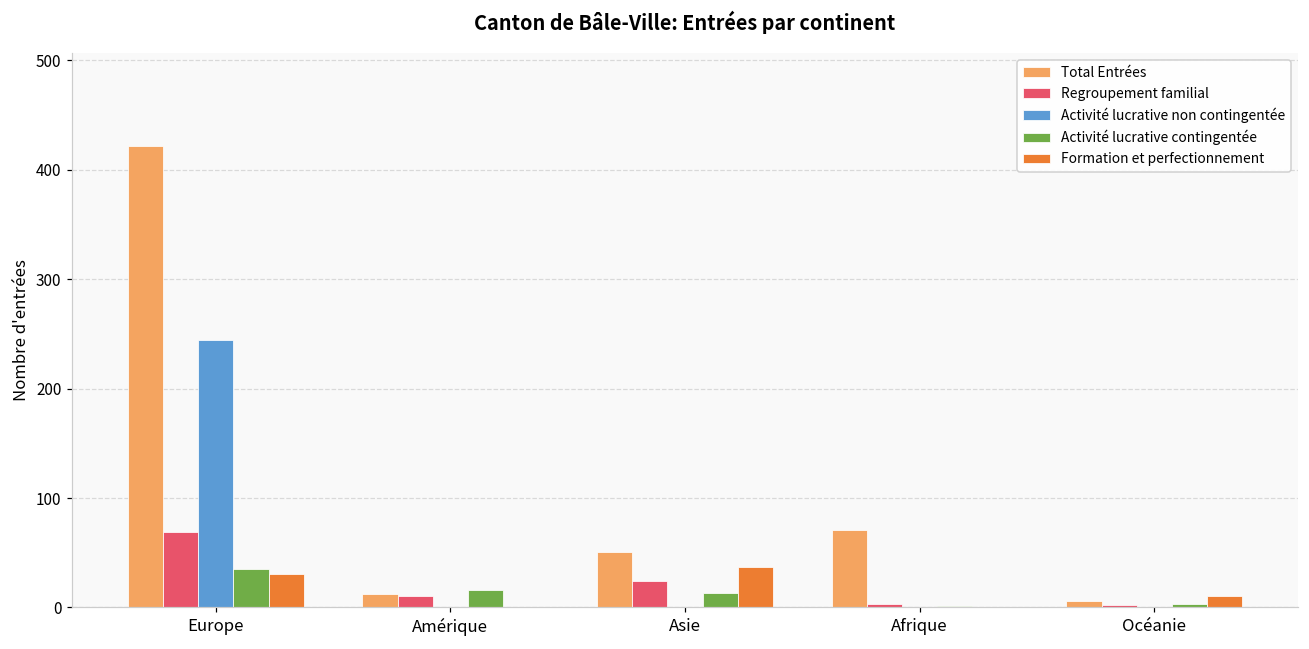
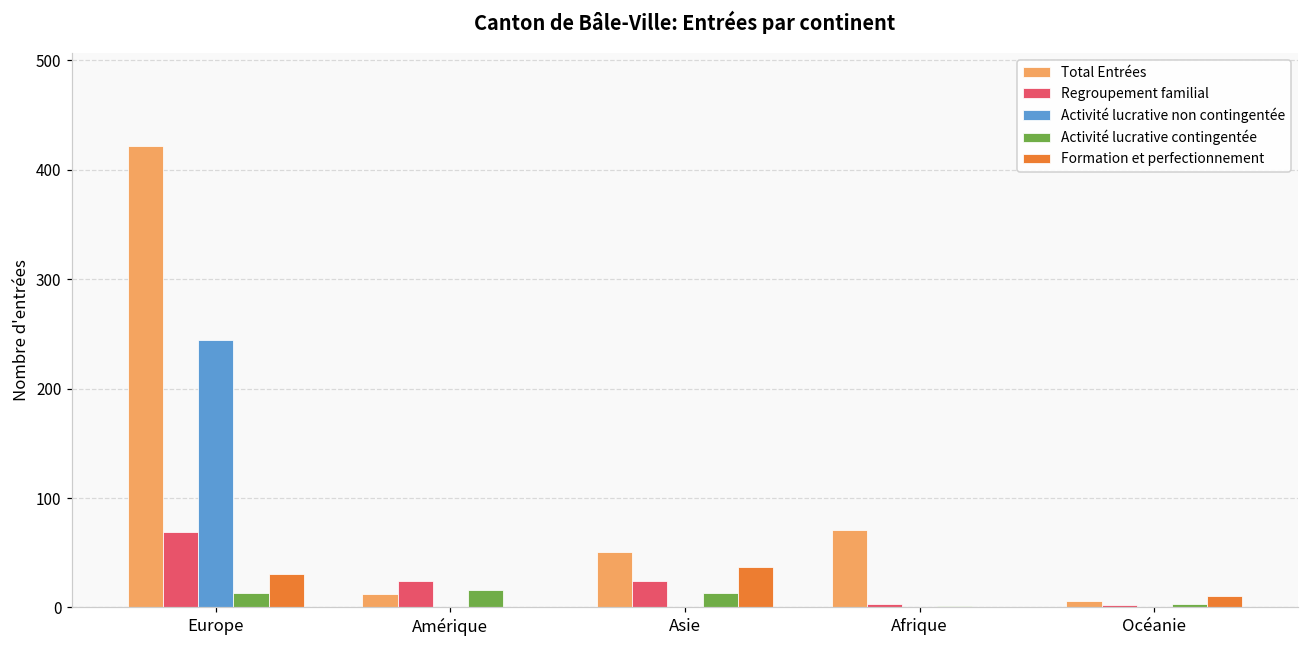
Activité lucrative contingentée, Europe: 40 -> 10
Regroupement familial, Amérique: 10 -> 20
